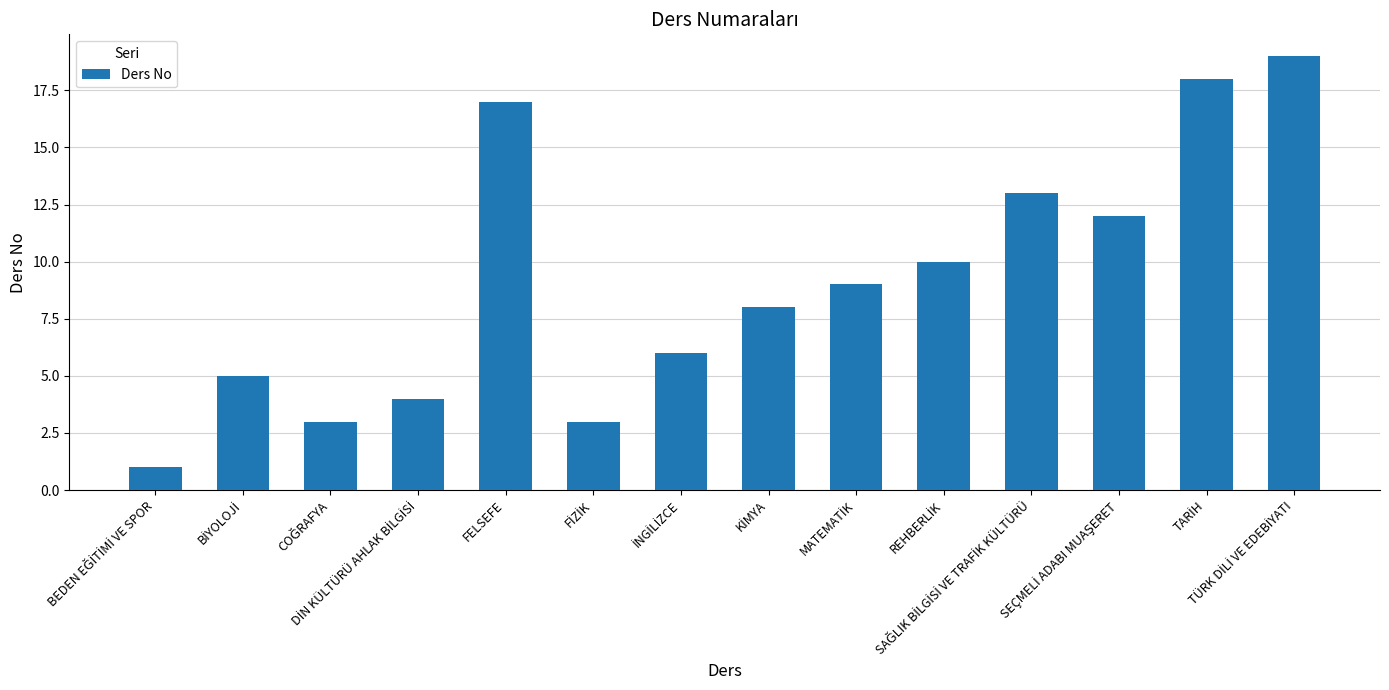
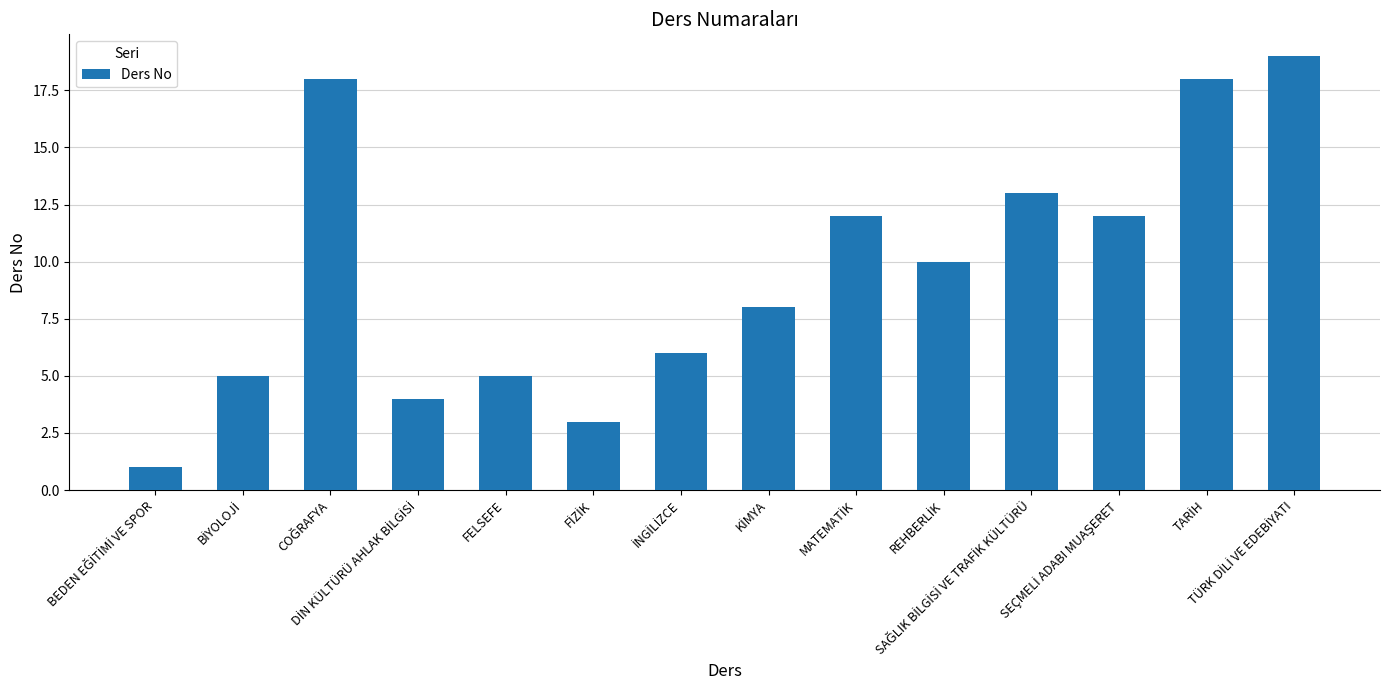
COĞRAFYA: 3 -> 18
FELSEFE: 17 -> 5
MATEMATİK: 9 -> 12
